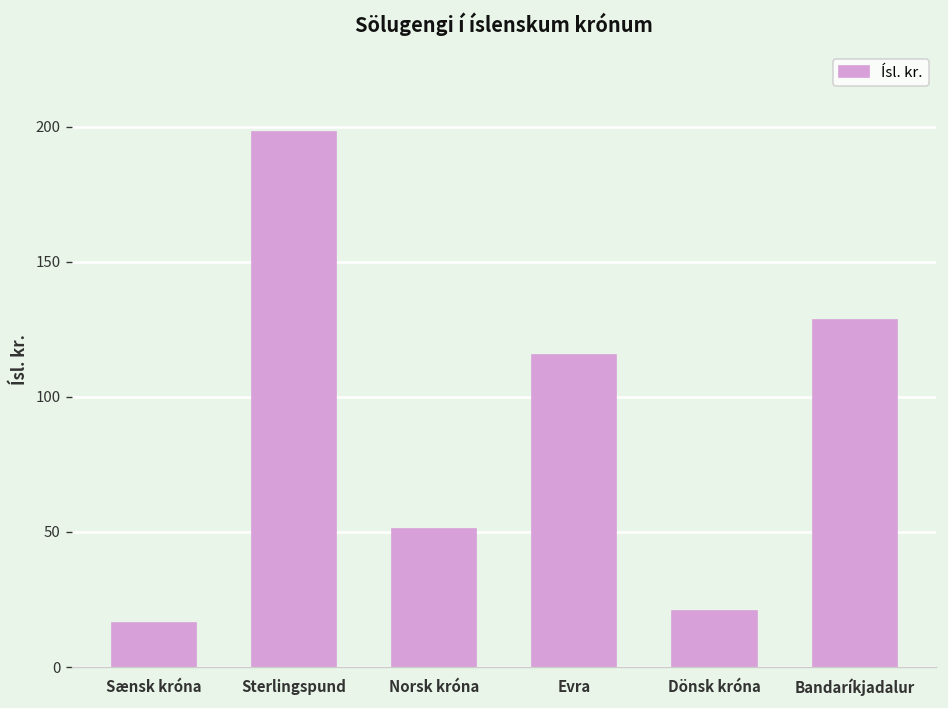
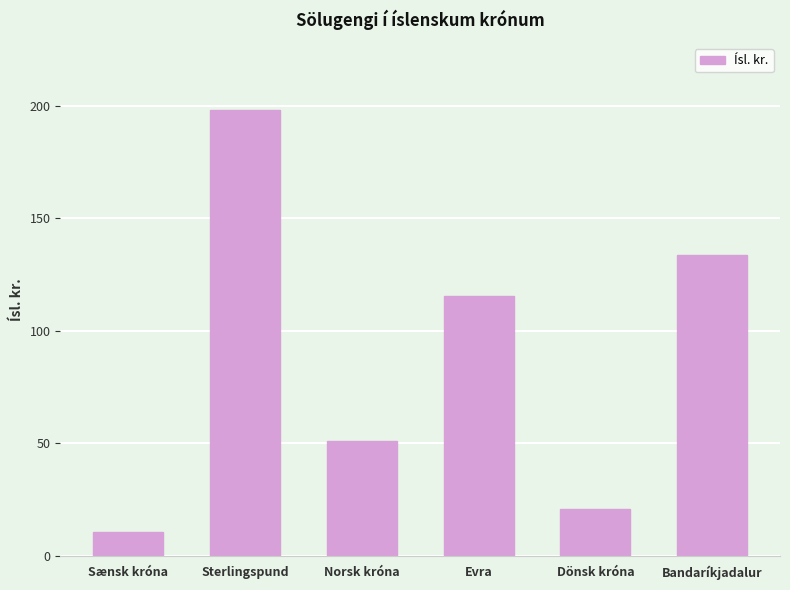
Sænsk króna: 16 -> 11
Bandaríkjadalur: 129 -> 134
